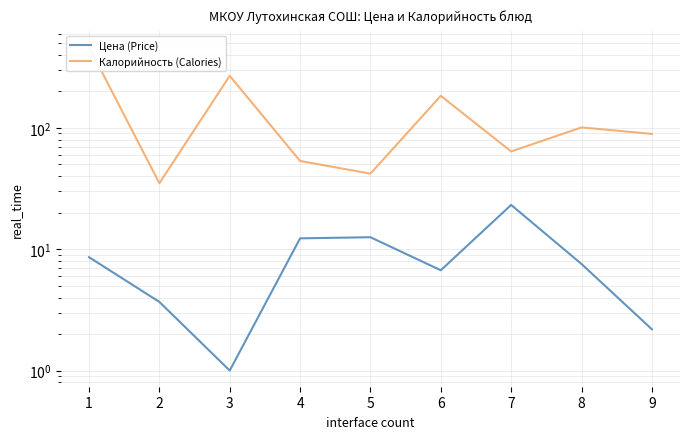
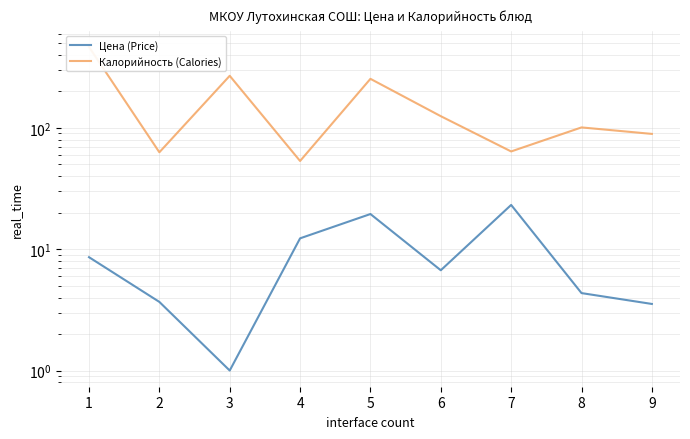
Калорийность (Calories), 2: 35 -> 60
Цена (Price), 5: 13 -> 20
Калорийность (Calories), 5: 42 -> 250
Калорийность (Calories), 6: 180 -> 130
Цена (Price), 8: 8 -> 4.4
Цена (Price), 9: 2.2 -> 3.5
